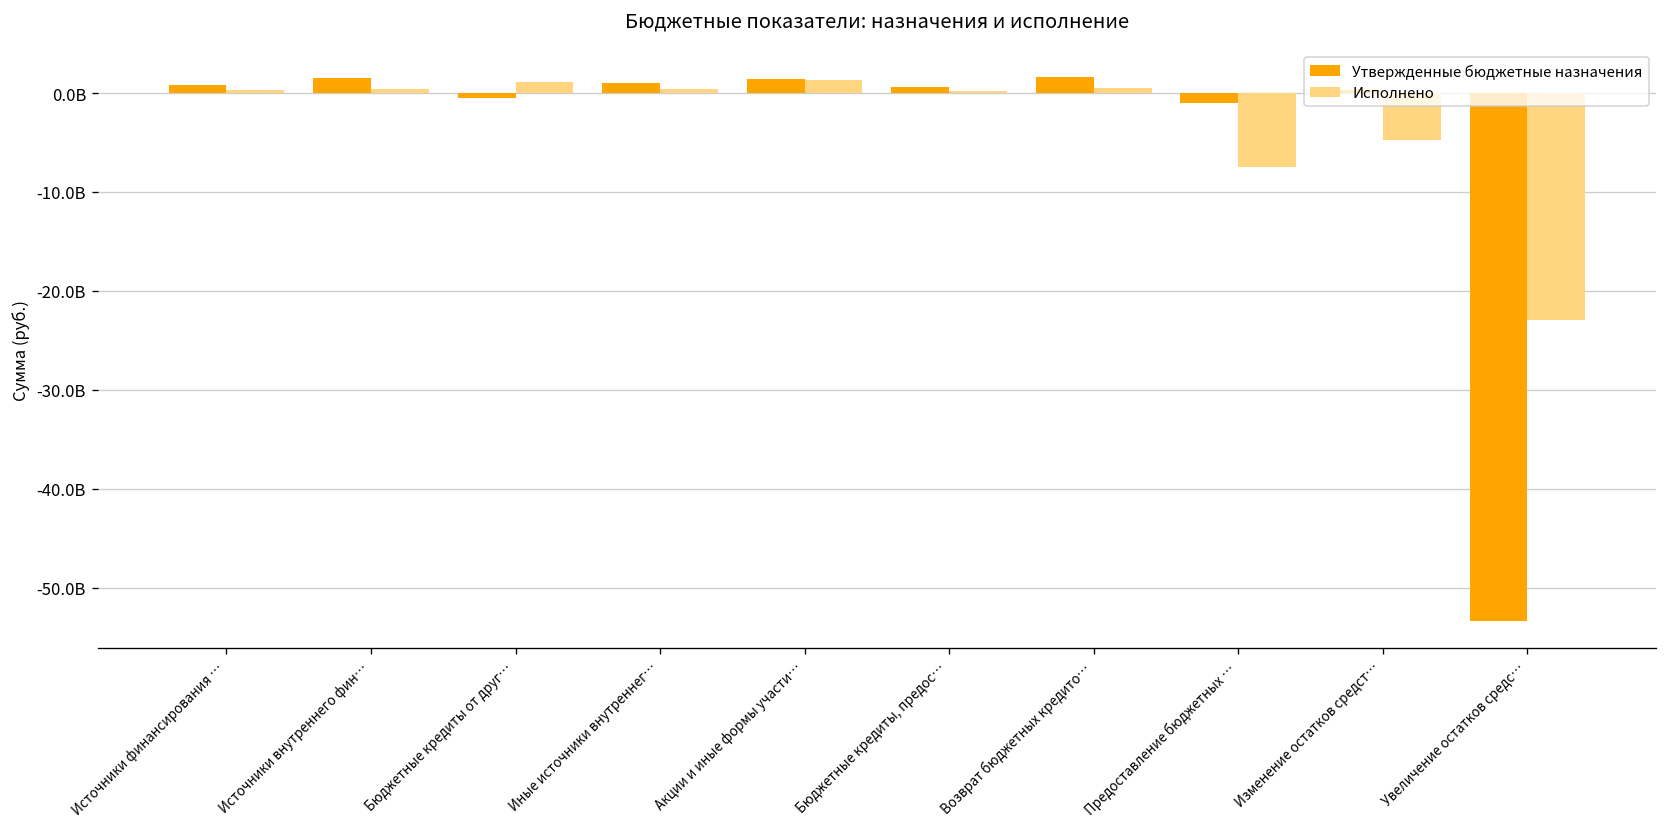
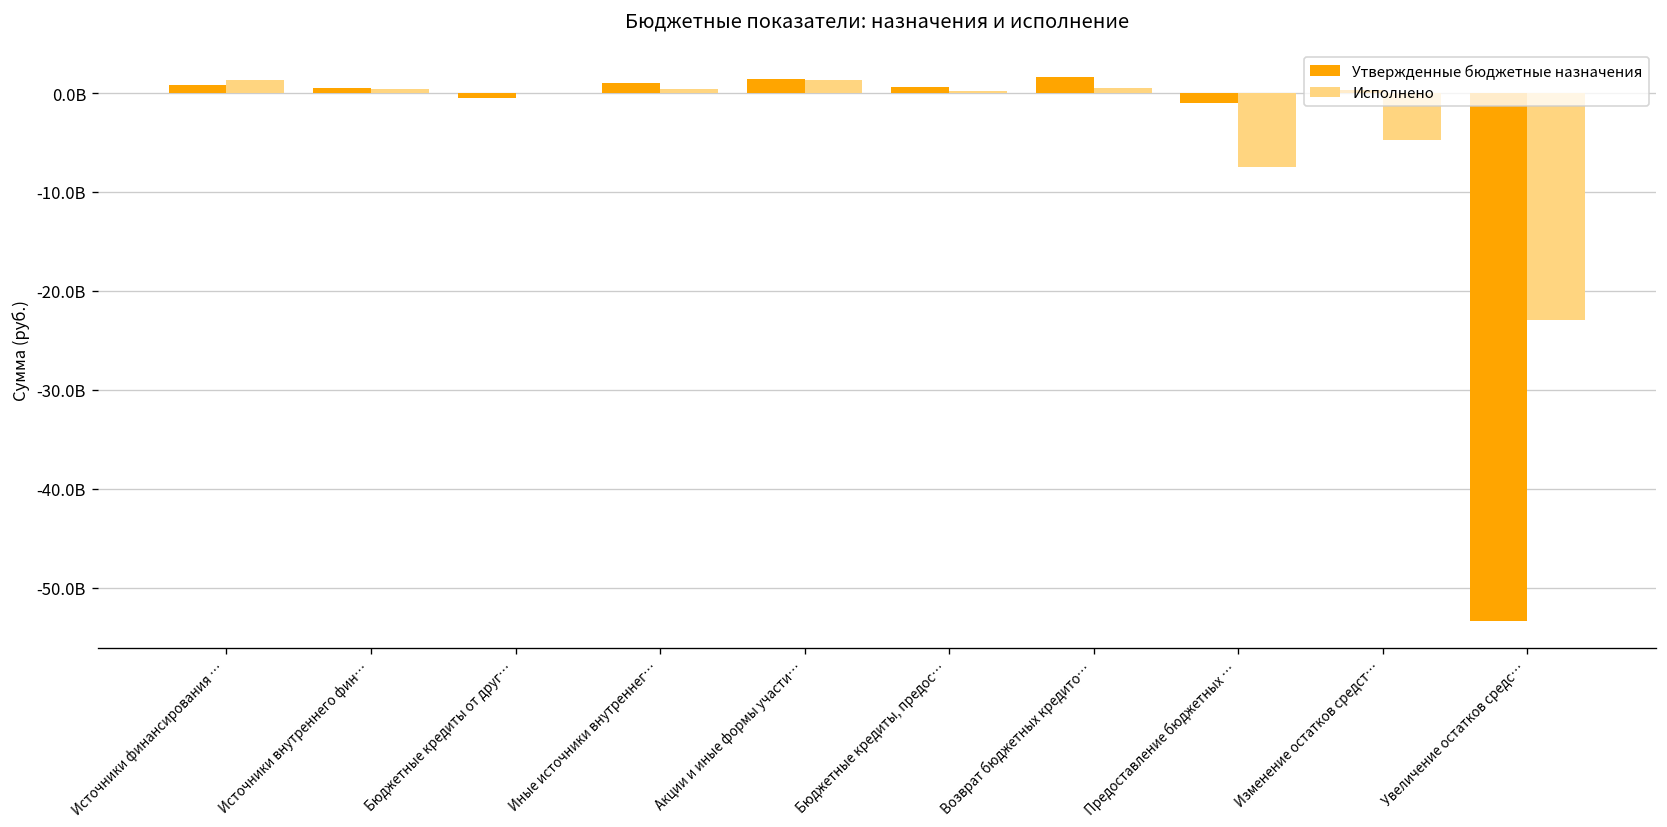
Исполнено, Источники финансирования …: 0 -> 1000000000
Утвержденные бюджетные назначения, Источники внутреннего фин…: 1500000000 -> 500000000
Исполнено, Бюджетные кредиты от друг…: 1000000000 -> 0
